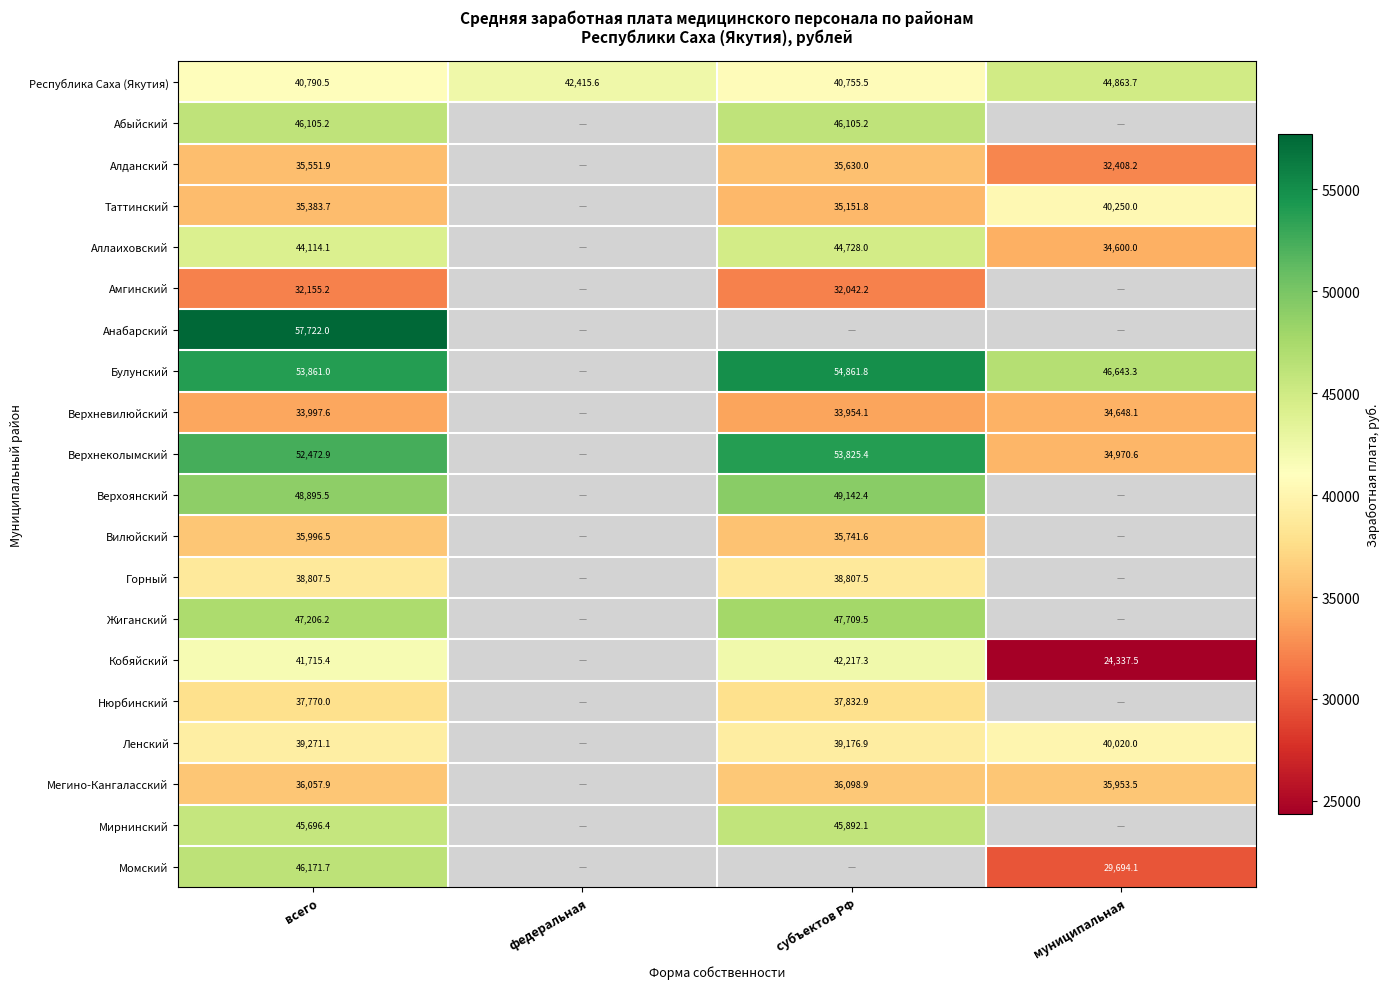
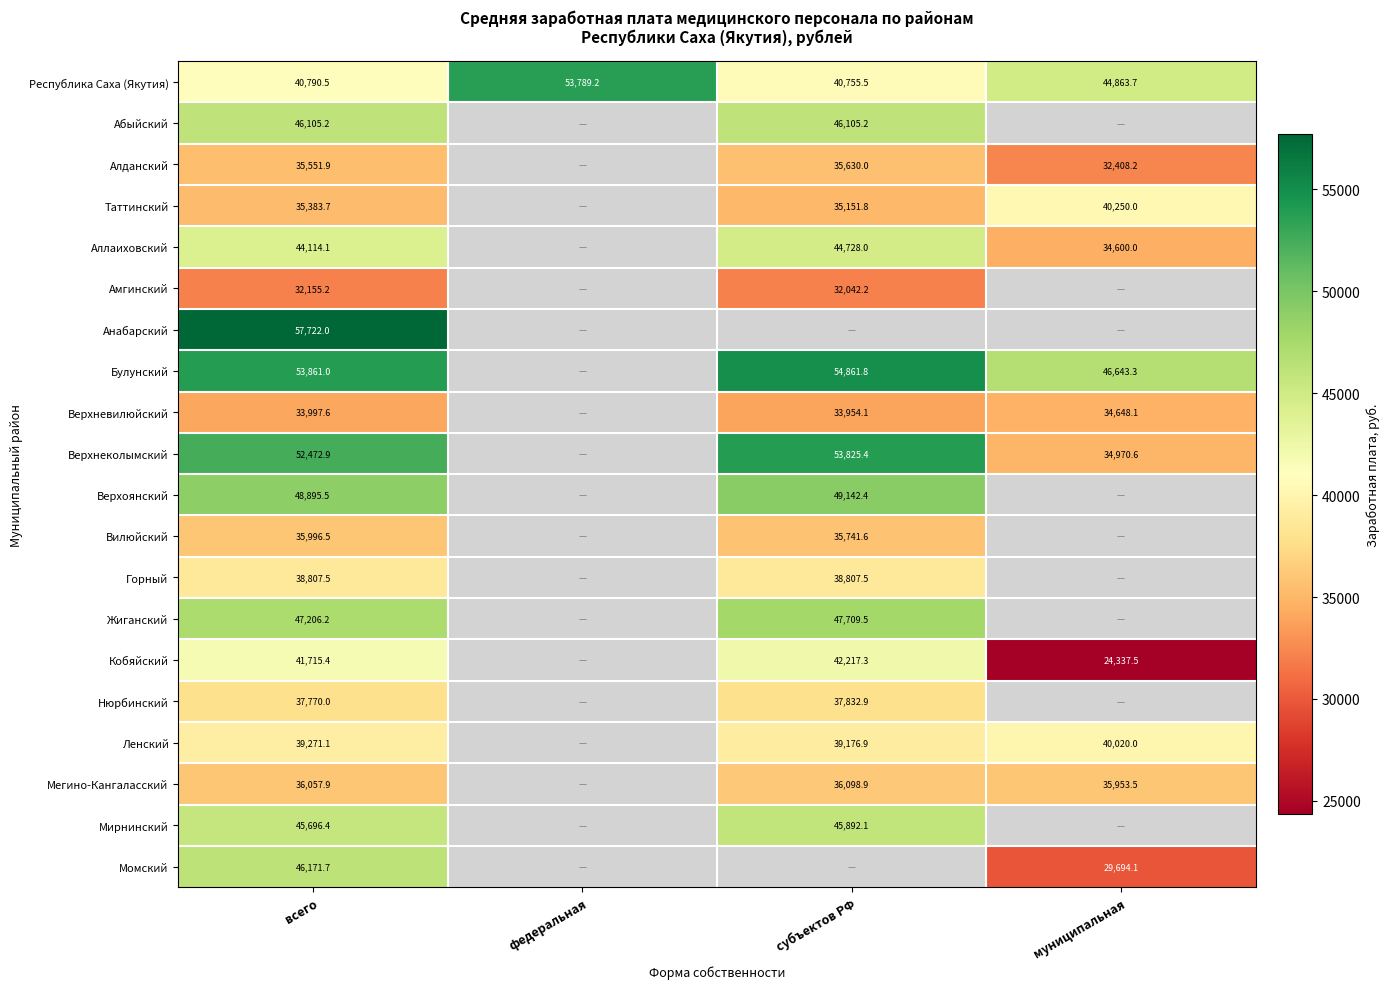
Республика Саха (Якутия), федеральная: 42,415.6 -> 53,789.2
